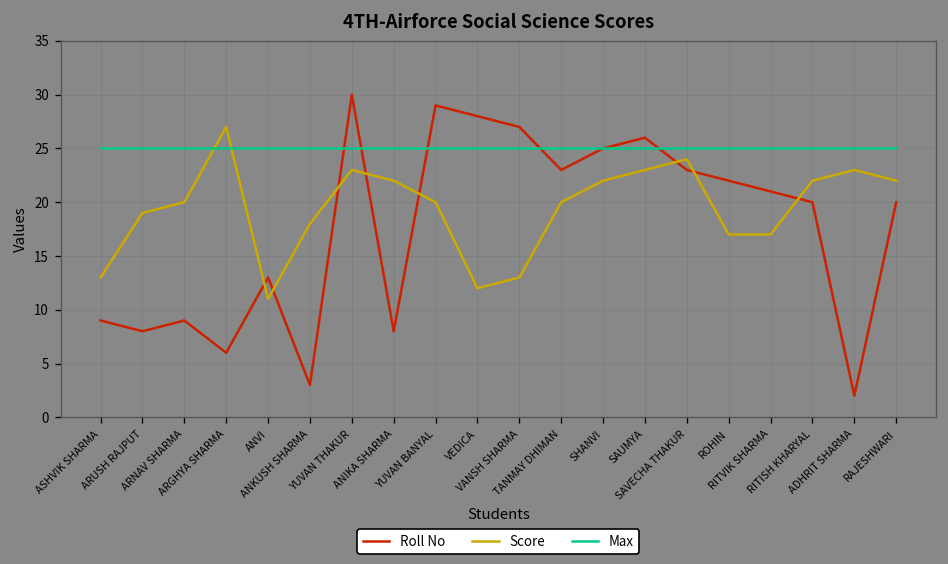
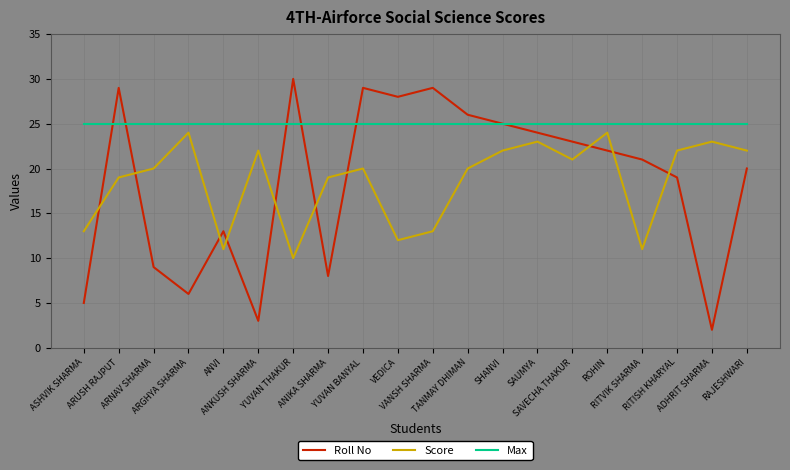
Roll No, ASHVIK SHARMA: 9 -> 5
Roll No, ARUSH RAJPUT: 8 -> 29
Score, ARGHYA SHARMA: 27 -> 24
Score, ANKUSH SHARMA: 18 -> 22
Score, YUVAN THAKUR: 23 -> 10
Score, ANIKA SHARMA: 22 -> 19
Roll No, VANSH SHARMA: 27 -> 29
Roll No, TANMAY DHIMAN: 23 -> 26
Roll No, SAUMYA: 26 -> 24
Score, SAVECHA THAKUR: 24 -> 21
Score, ROHIN: 17 -> 24
Score, RITVIK SHARMA: 17 -> 11
Roll No, RITISH KHARYAL: 20 -> 19
